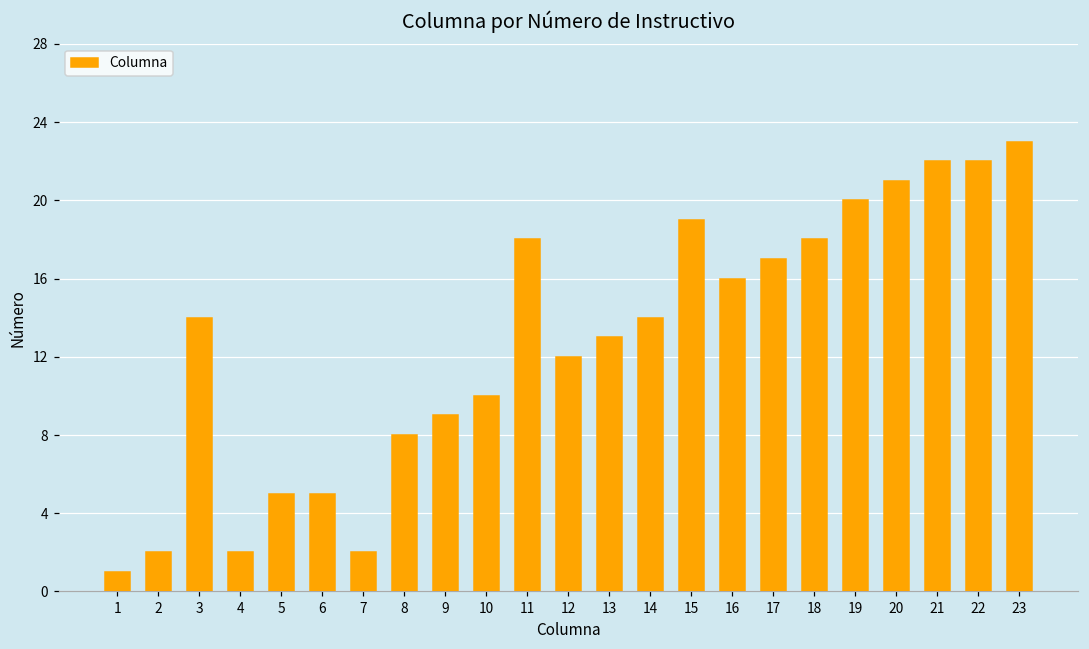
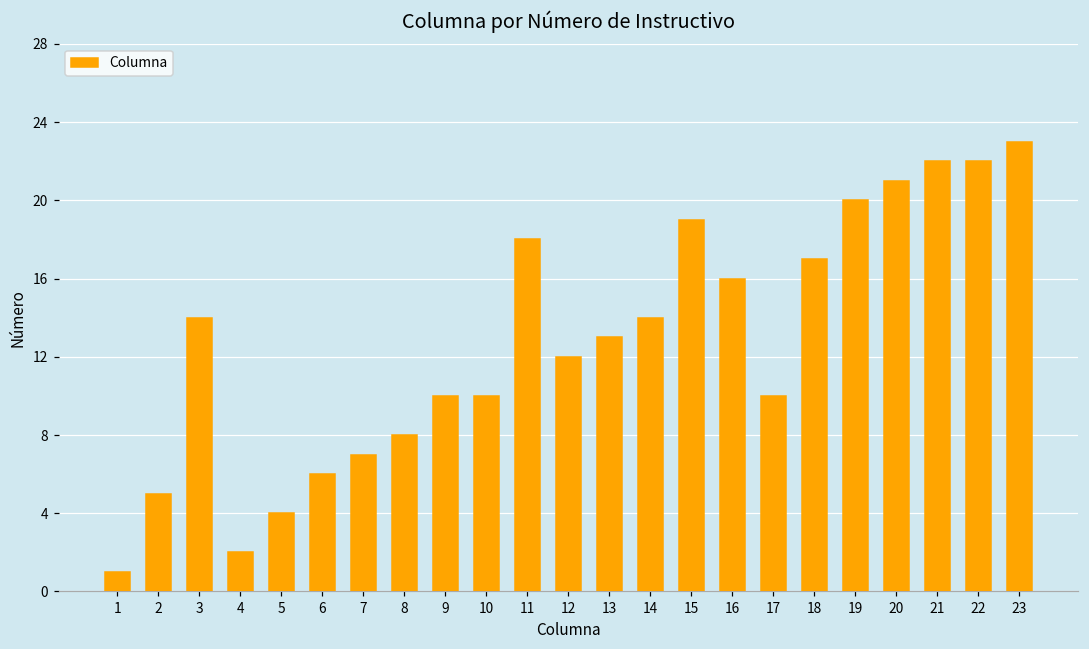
2: 2 -> 5
5: 5 -> 4
6: 5 -> 6
7: 2 -> 7
9: 9 -> 10
17: 17 -> 10
18: 18 -> 17
